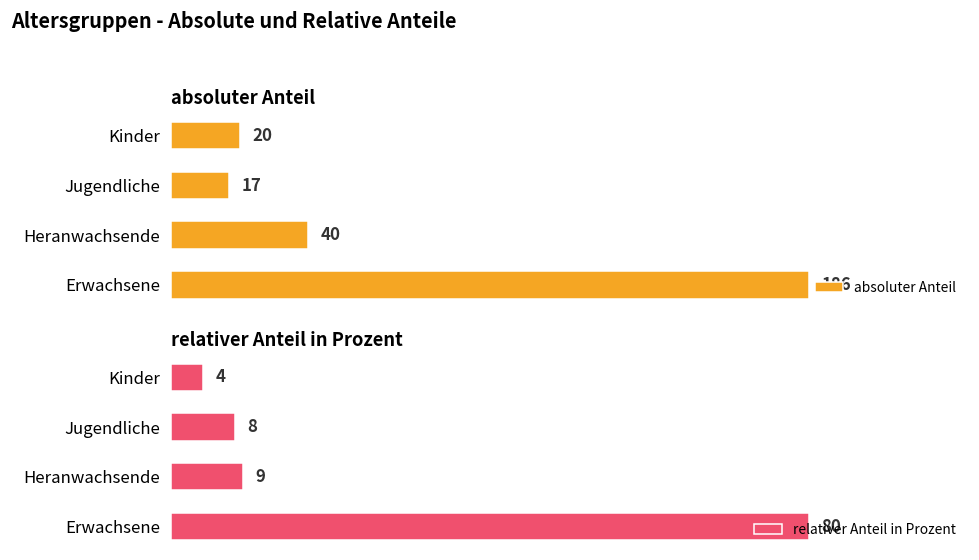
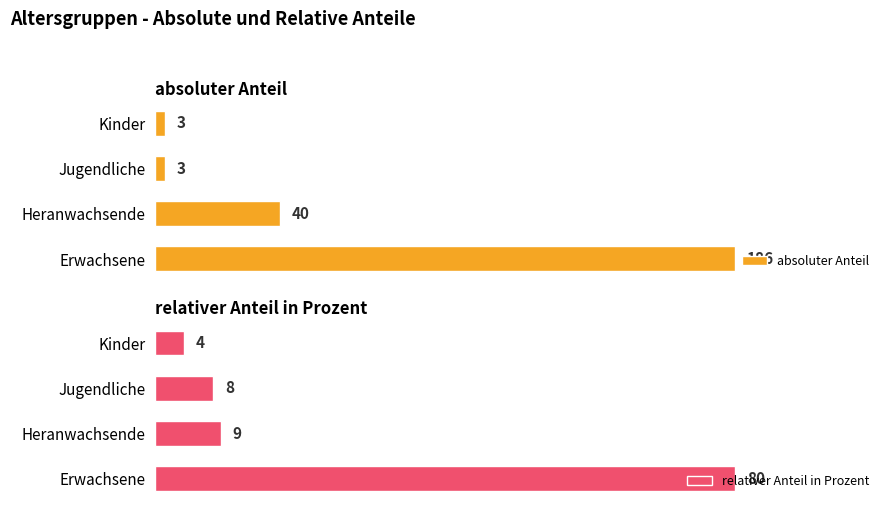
absoluter Anteil, Kinder: 20 -> 3
absoluter Anteil, Jugendliche: 17 -> 3
